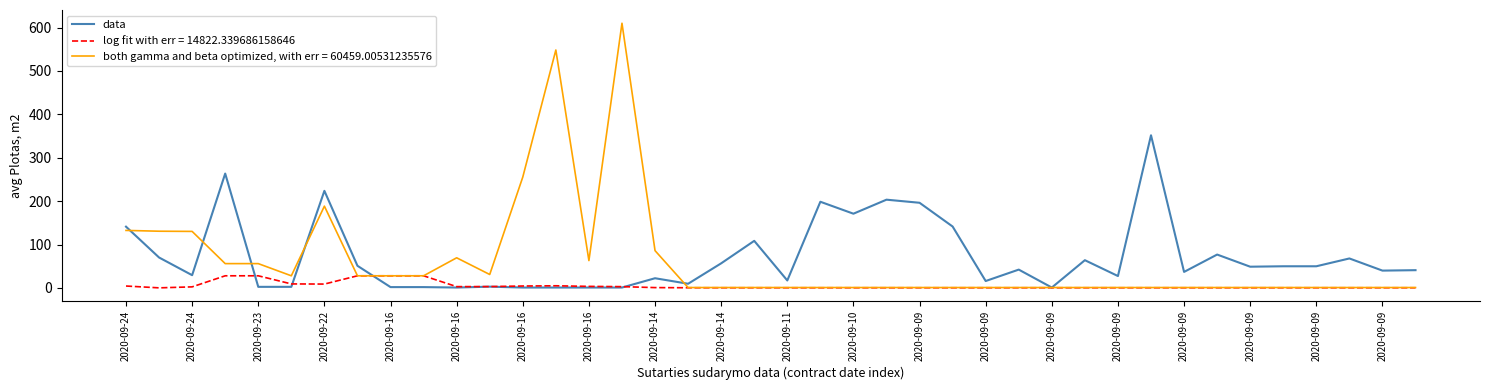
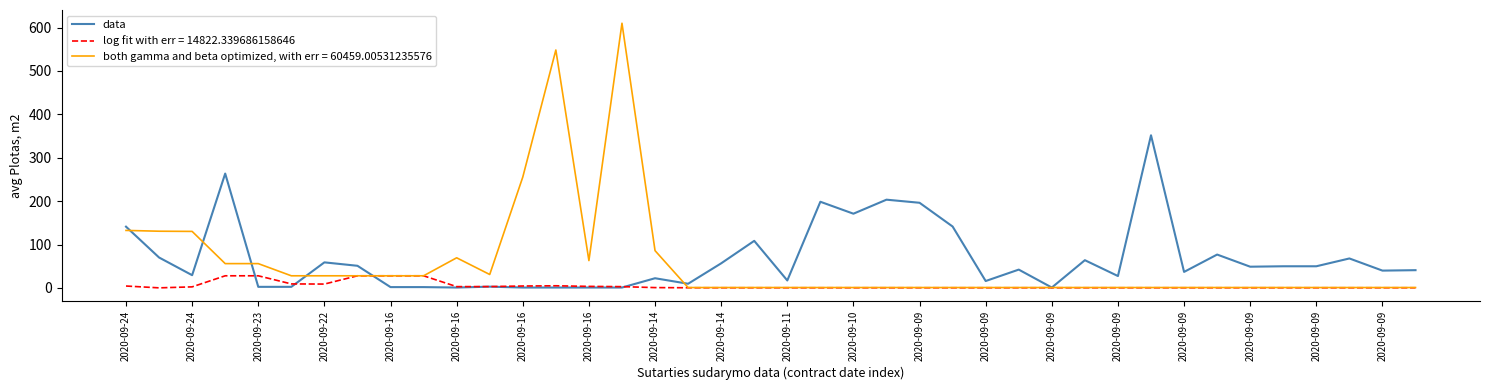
data, 2020-09-22: 220 -> 60
both gamma and beta optimized, with err = 60459.00531235576, 2020-09-22: 190 -> 30
